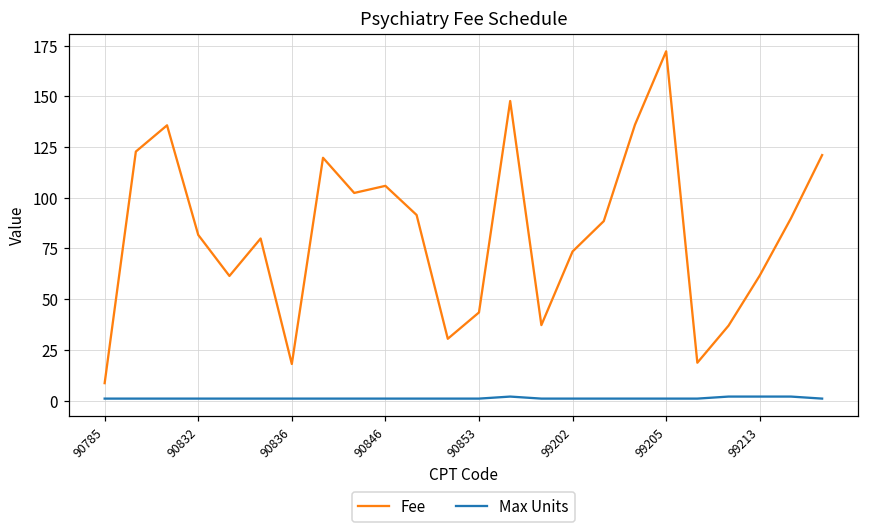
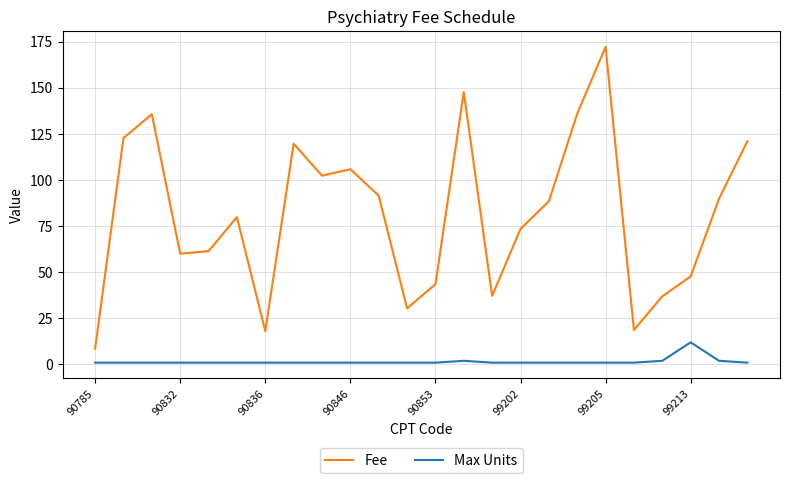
Fee, 90832: 82 -> 60
Fee, 99213: 62 -> 48
Max Units, 99213: 2 -> 12
